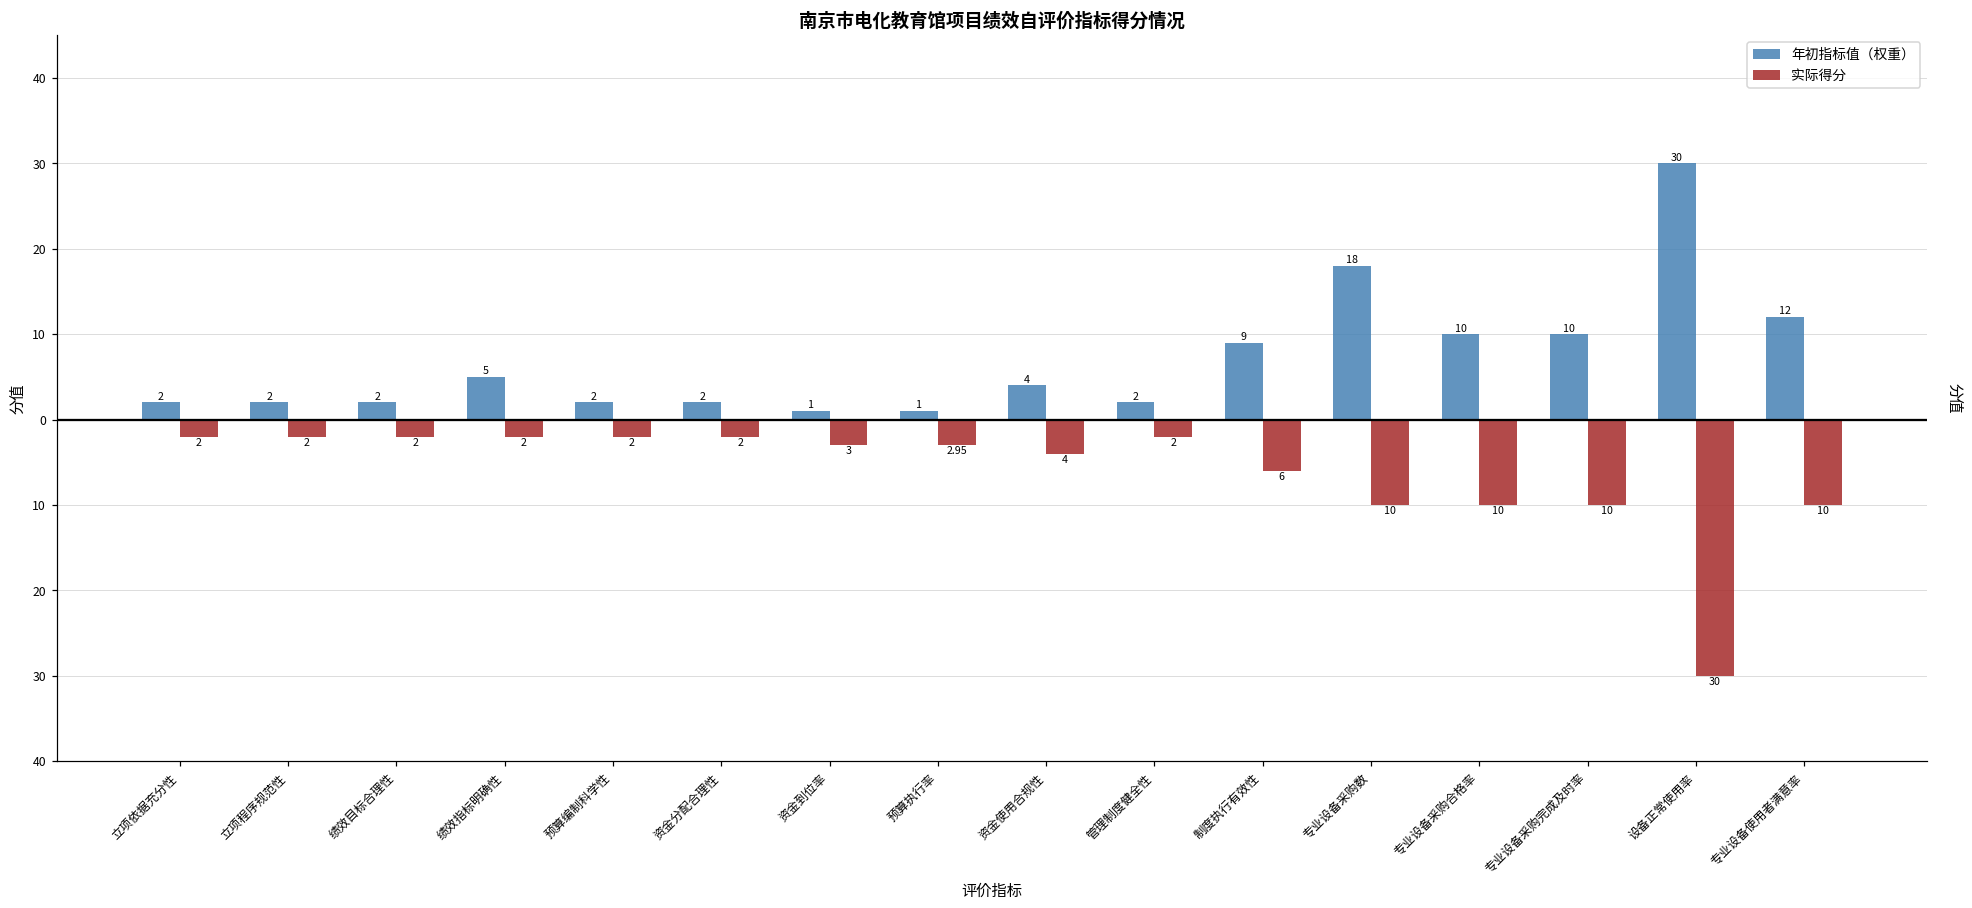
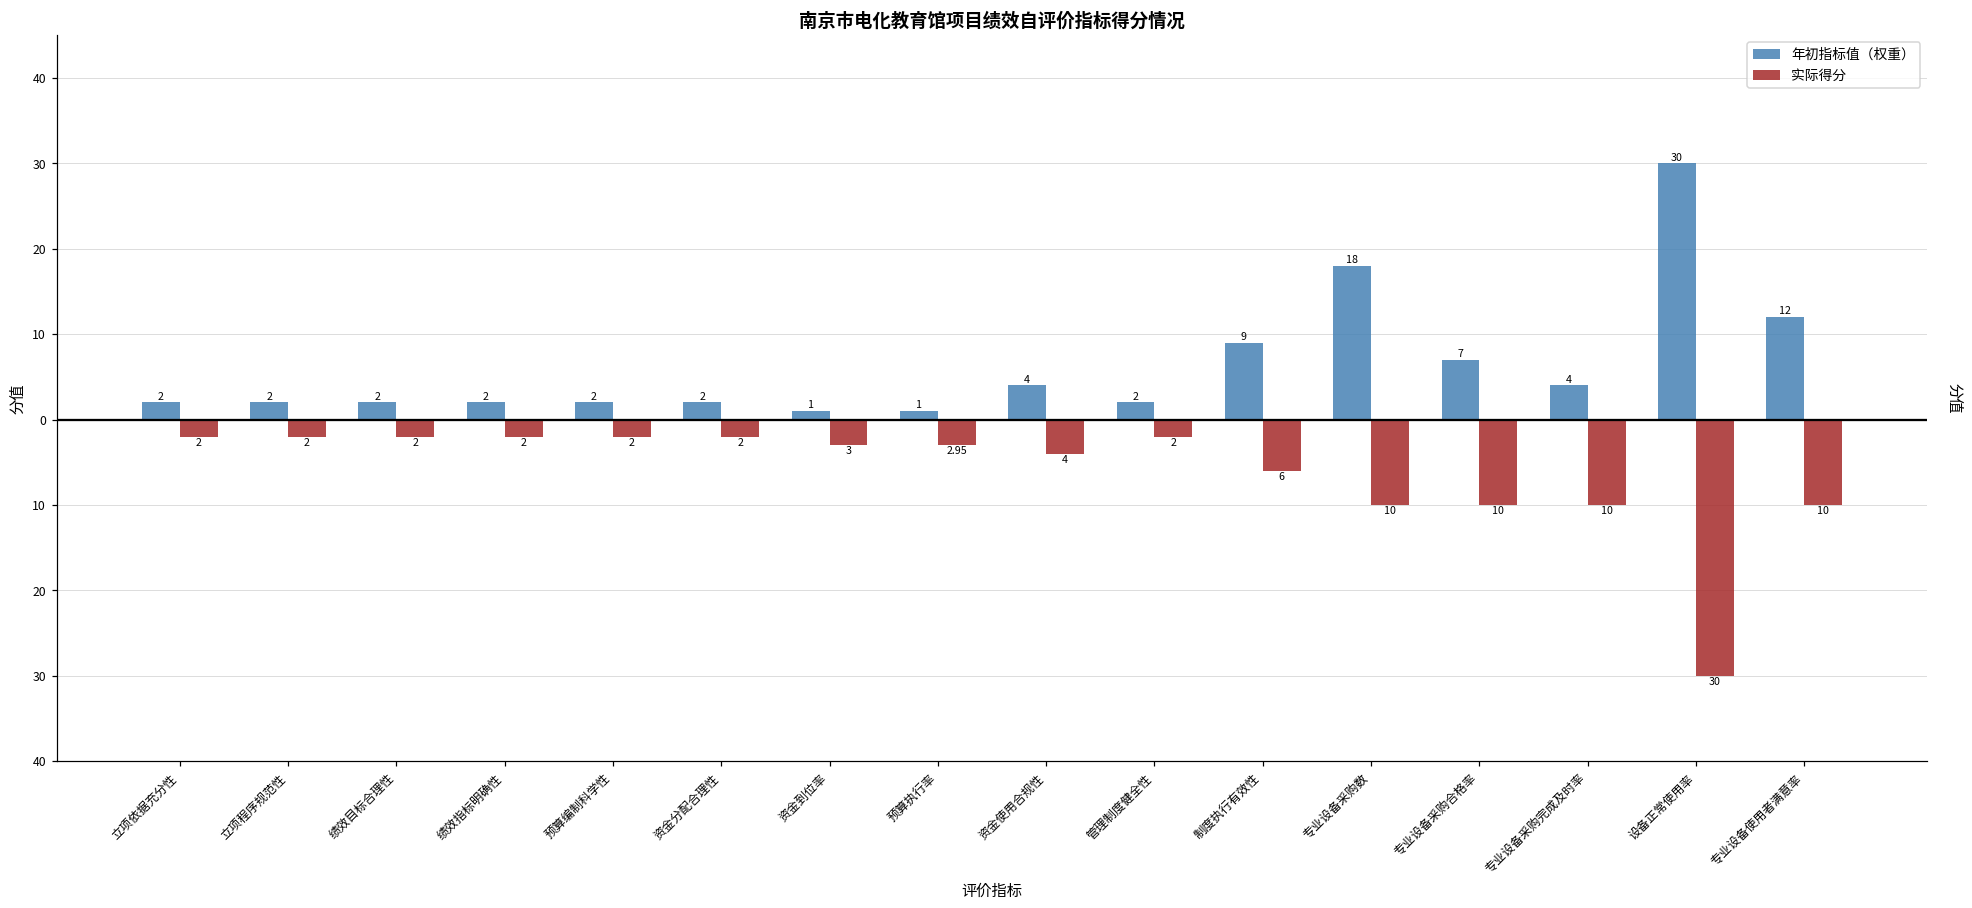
年初指标值（权重）, 绩效指标明确性: 5 -> 2
年初指标值（权重）, 专业设备采购合格率: 10 -> 7
年初指标值（权重）, 专业设备采购完成及时率: 10 -> 4
